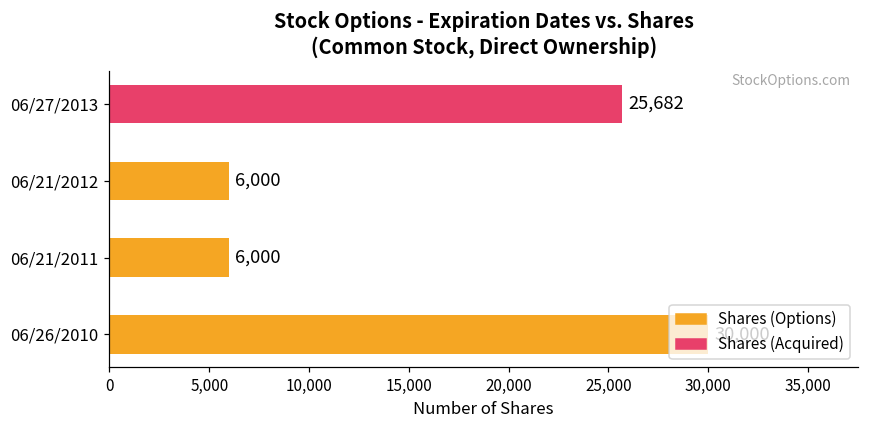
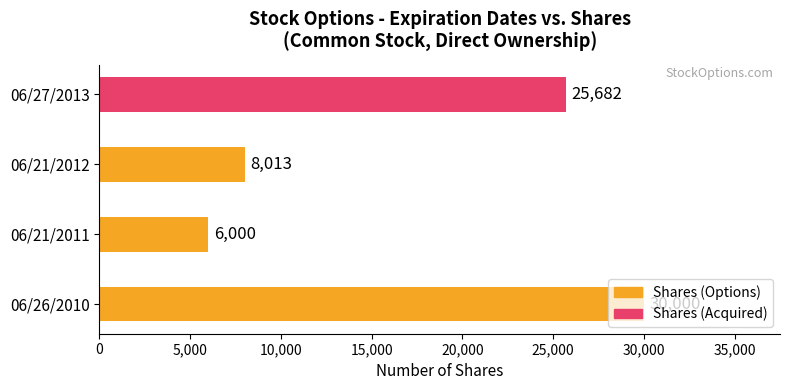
06/21/2012: 6,000 -> 8,013
